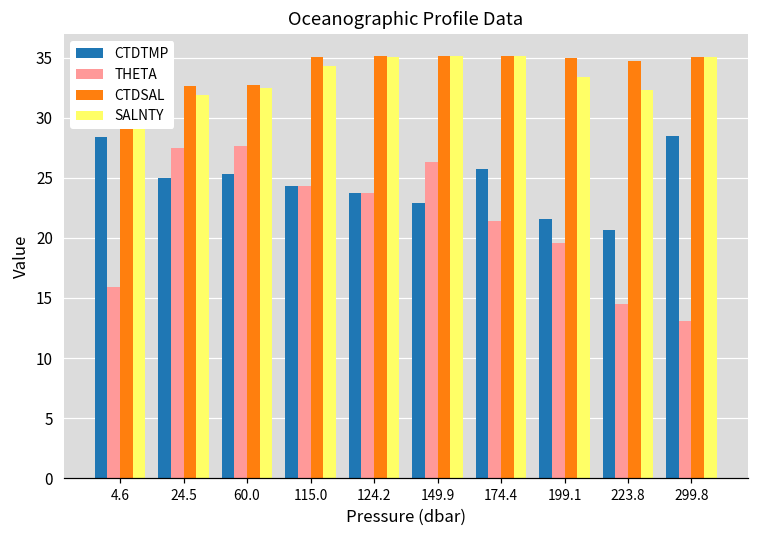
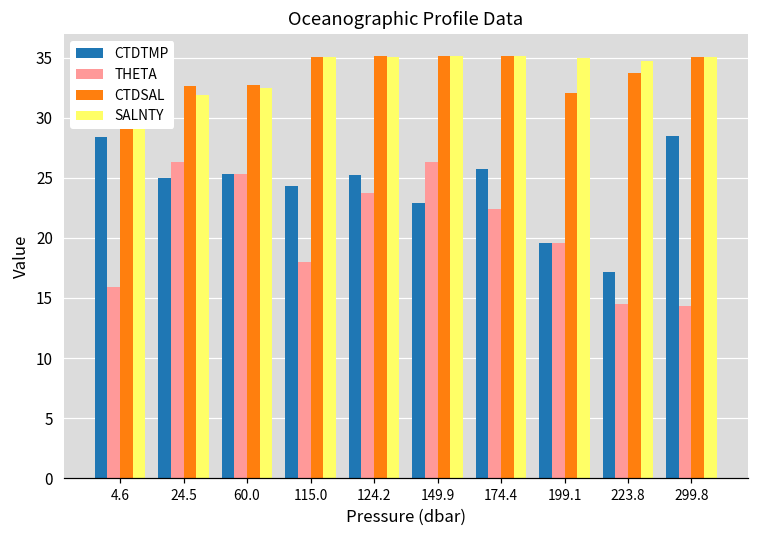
THETA, 24.5: 27.5 -> 26.3
THETA, 60.0: 27.6 -> 25.3
THETA, 115.0: 24.3 -> 18.0
SALNTY, 115.0: 34.3 -> 35.1
CTDTMP, 124.2: 23.8 -> 25.3
THETA, 174.4: 21.4 -> 22.4
CTDTMP, 199.1: 21.6 -> 19.6
CTDSAL, 199.1: 35.0 -> 32.0
SALNTY, 199.1: 33.4 -> 35.0
CTDTMP, 223.8: 20.6 -> 17.2
CTDSAL, 223.8: 34.7 -> 33.7
SALNTY, 223.8: 32.3 -> 34.7
THETA, 299.8: 13.1 -> 14.3
